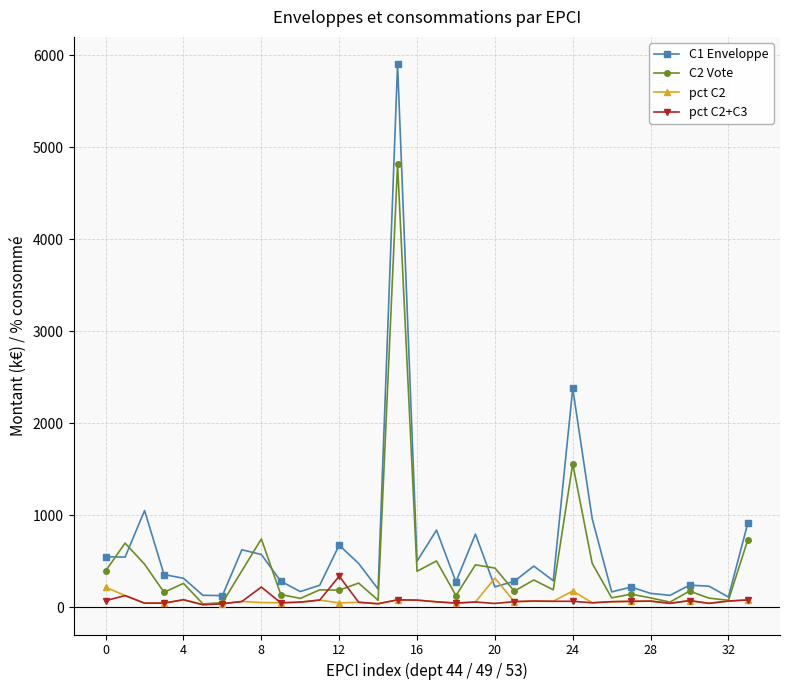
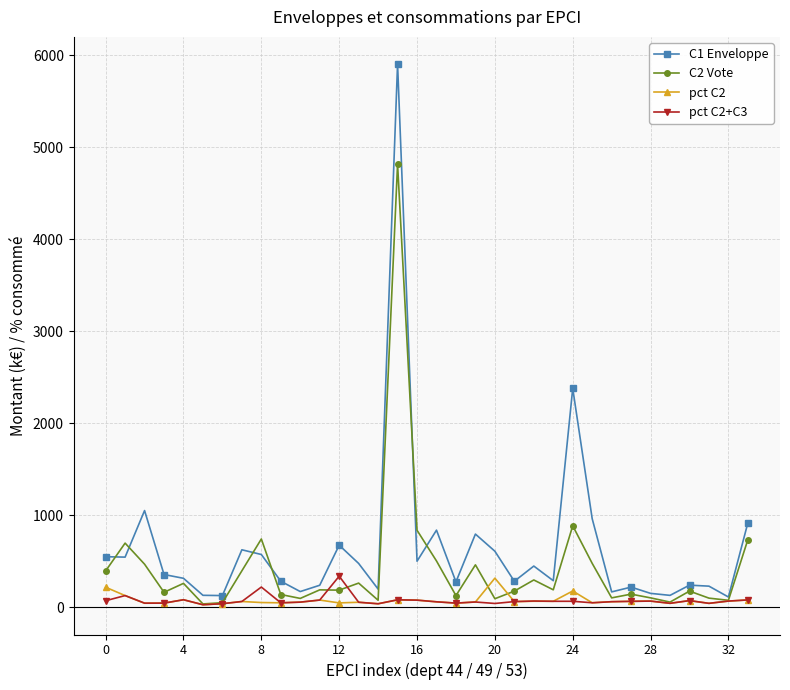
C2 Vote, 16: 400 -> 800
C1 Enveloppe, 20: 200 -> 600
C2 Vote, 20: 400 -> 100
C2 Vote, 24: 1600 -> 900
